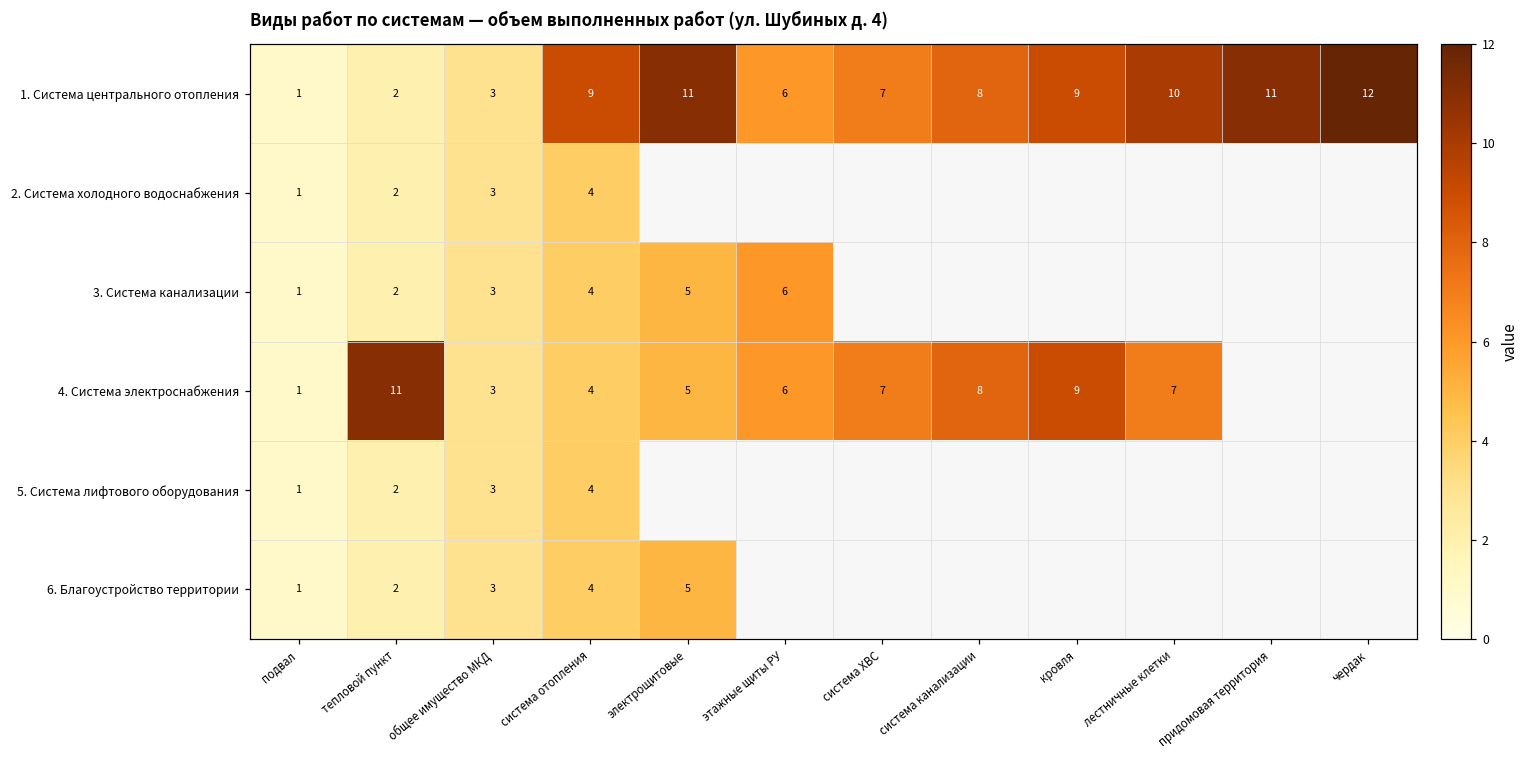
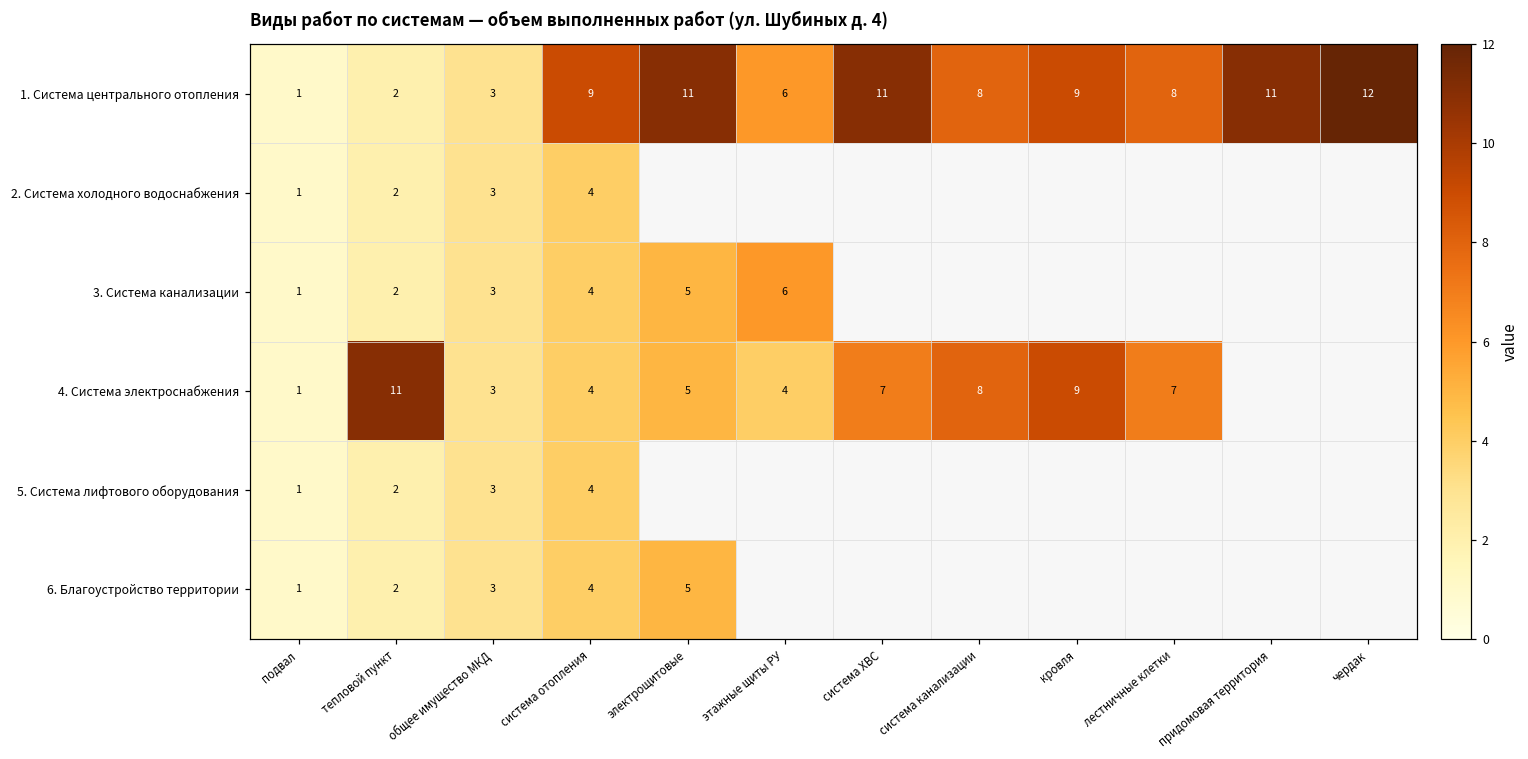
1. Система центрального отопления, система ХВС: 7 -> 11
1. Система центрального отопления, лестничные клетки: 10 -> 8
4. Система электроснабжения, этажные щиты РУ: 6 -> 4
